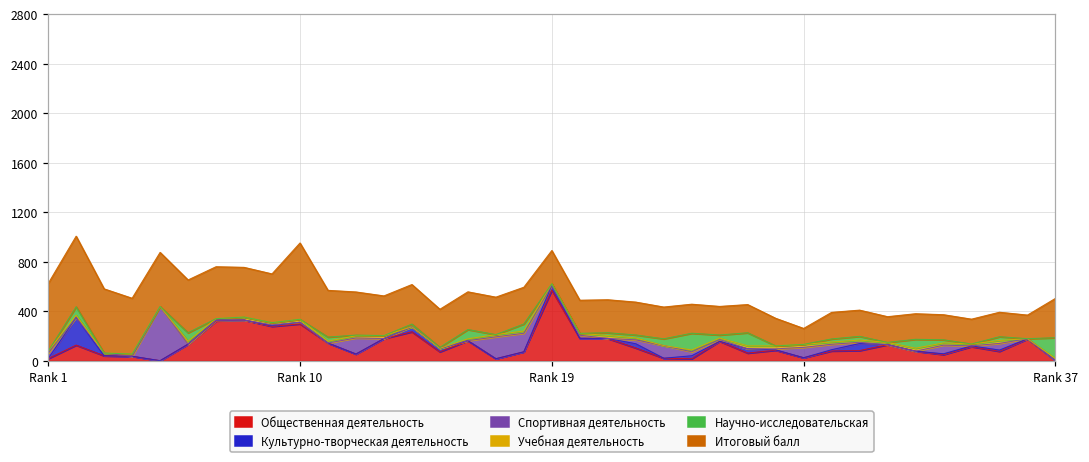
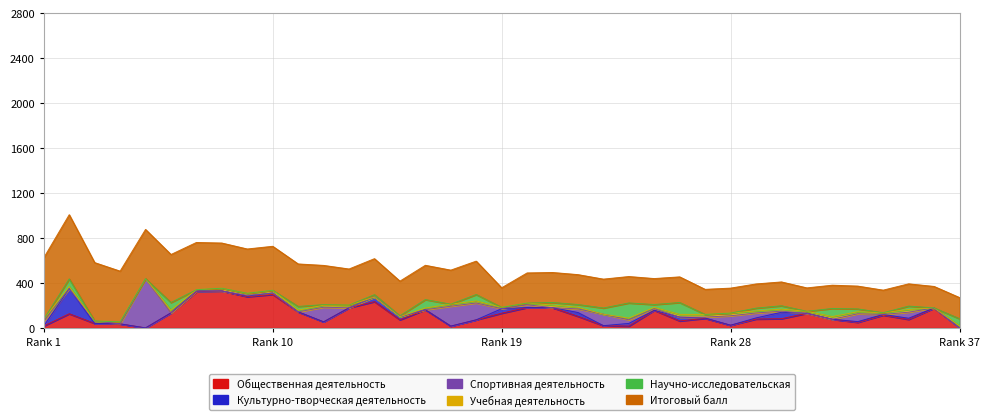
Итоговый балл, Rank 10: 620 -> 390
Общественная деятельность, Rank 19: 570 -> 130
Итоговый балл, Rank 19: 270 -> 170
Итоговый балл, Rank 28: 130 -> 220
Научно-исследовательская, Rank 37: 170 -> 60
Итоговый балл, Rank 37: 320 -> 190
